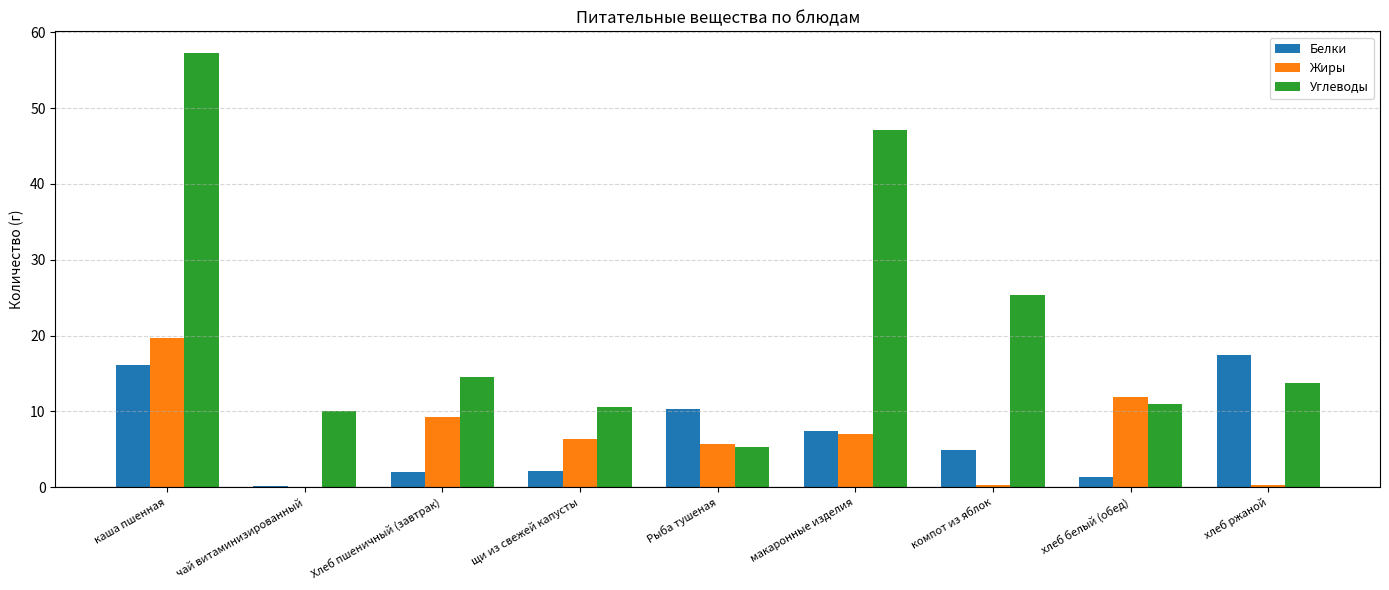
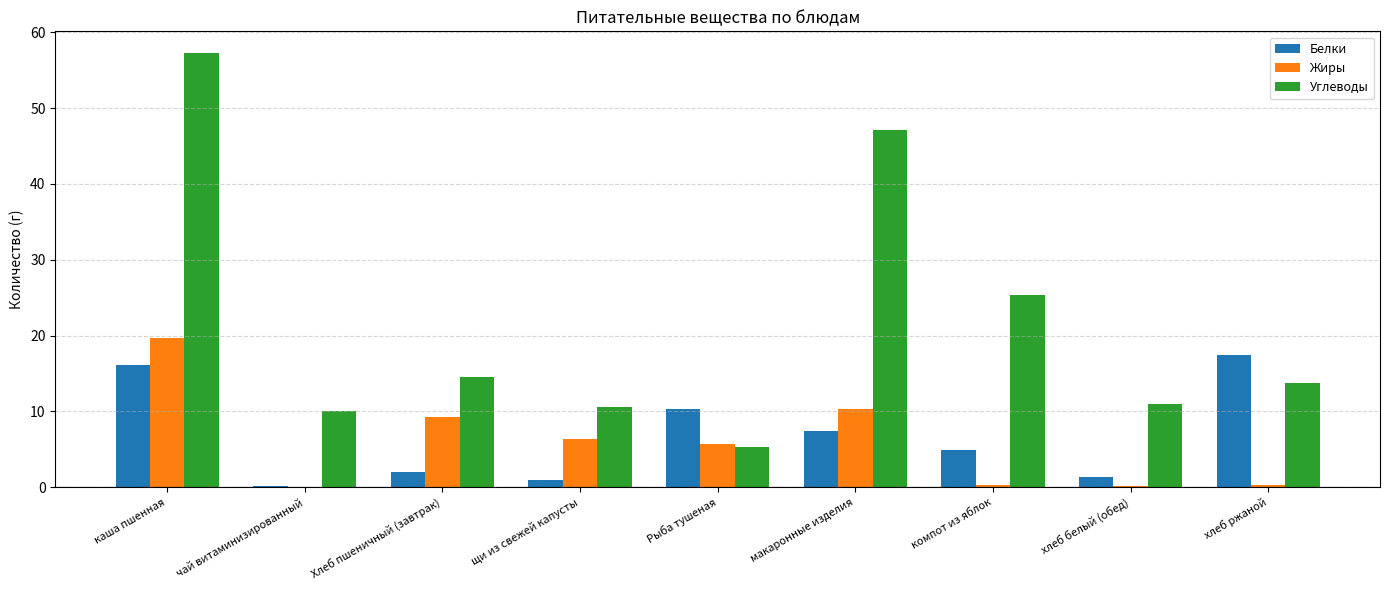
Белки, щи из свежей капусты: 2 -> 1
Жиры, макаронные изделия: 7 -> 10
Жиры, хлеб белый (обед): 12 -> 0
